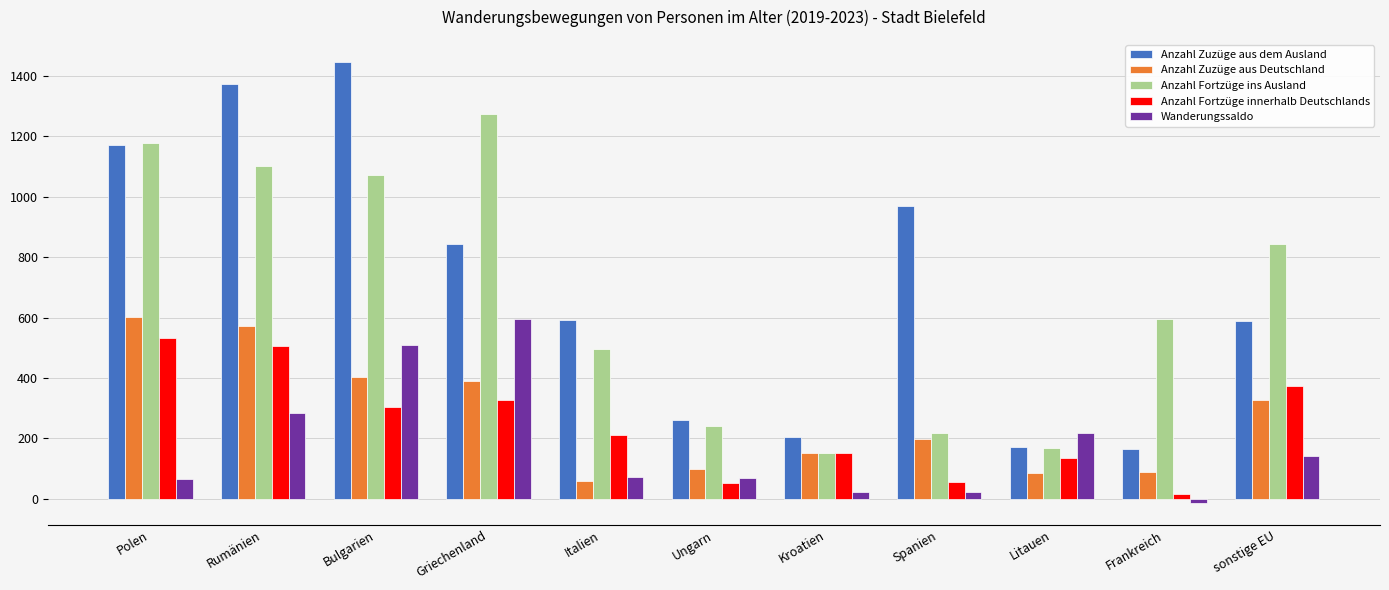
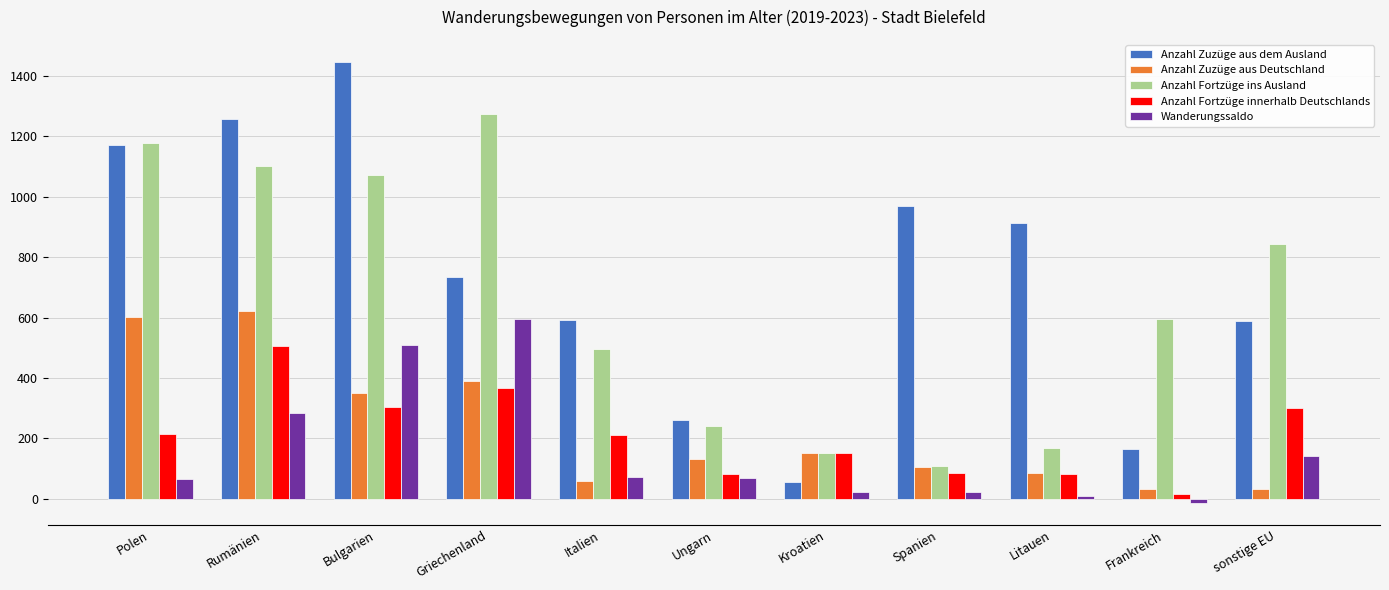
Anzahl Fortzüge innerhalb Deutschlands, Polen: 530 -> 210
Anzahl Zuzüge aus dem Ausland, Rumänien: 1380 -> 1260
Anzahl Zuzüge aus Deutschland, Rumänien: 570 -> 620
Anzahl Zuzüge aus Deutschland, Bulgarien: 400 -> 350
Anzahl Zuzüge aus dem Ausland, Griechenland: 840 -> 740
Anzahl Fortzüge innerhalb Deutschlands, Griechenland: 330 -> 370
Anzahl Zuzüge aus Deutschland, Ungarn: 100 -> 130
Anzahl Fortzüge innerhalb Deutschlands, Ungarn: 50 -> 80
Anzahl Zuzüge aus dem Ausland, Kroatien: 200 -> 60
Anzahl Zuzüge aus Deutschland, Spanien: 200 -> 100
Anzahl Fortzüge ins Ausland, Spanien: 220 -> 110
Anzahl Fortzüge innerhalb Deutschlands, Spanien: 60 -> 80
Anzahl Zuzüge aus dem Ausland, Litauen: 170 -> 910
Anzahl Fortzüge innerhalb Deutschlands, Litauen: 130 -> 80
Wanderungssaldo, Litauen: 220 -> 10
Anzahl Zuzüge aus Deutschland, Frankreich: 90 -> 30
Anzahl Zuzüge aus Deutschland, sonstige EU: 330 -> 30
Anzahl Fortzüge innerhalb Deutschlands, sonstige EU: 370 -> 300
